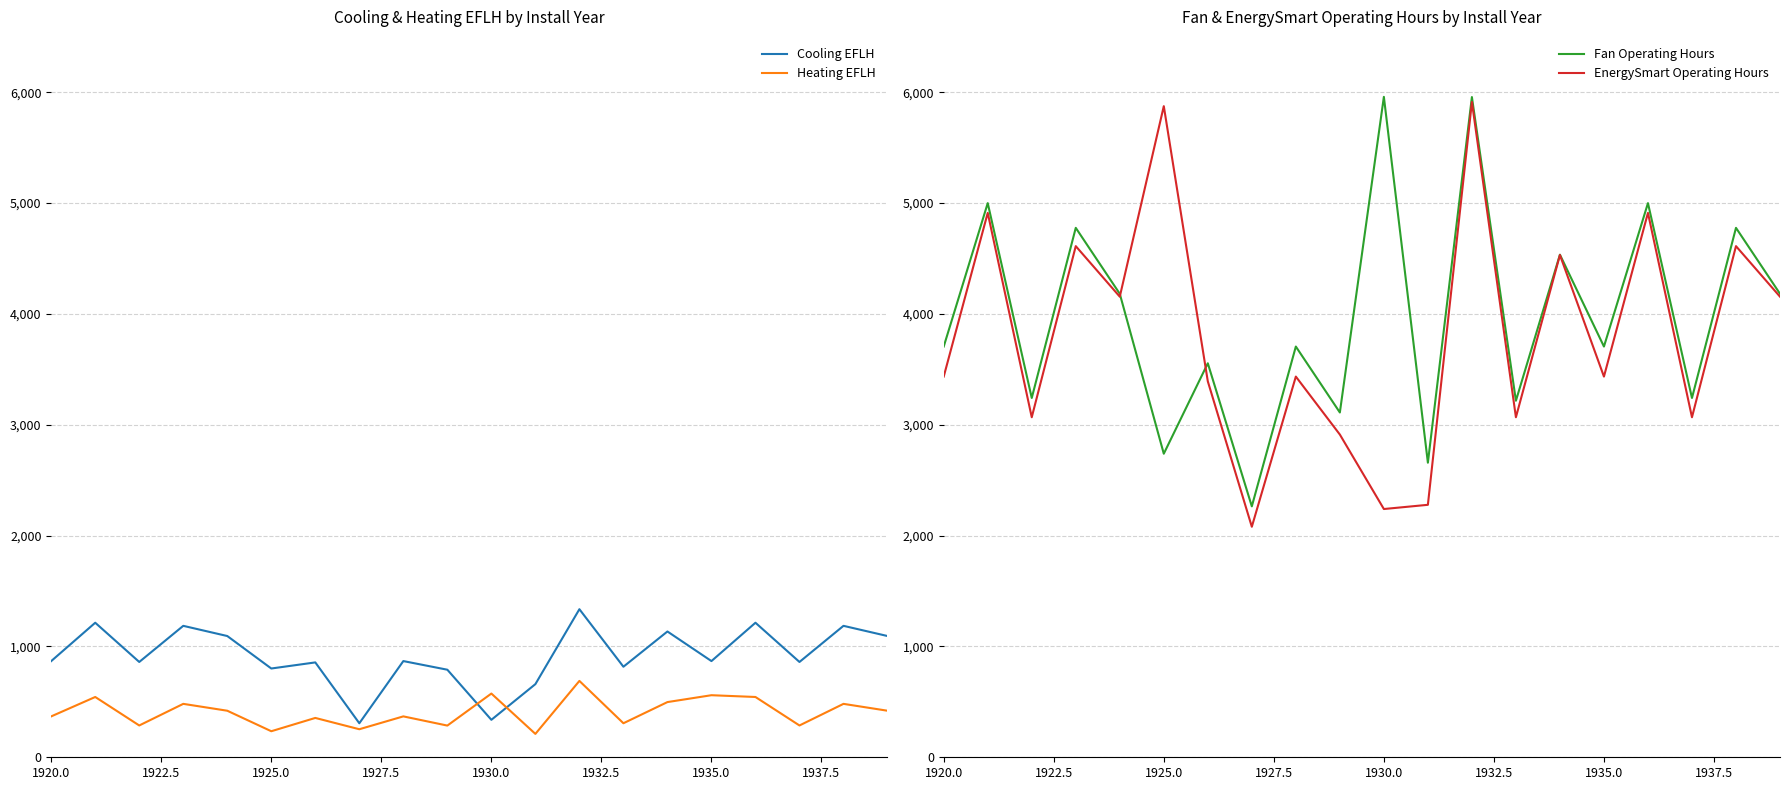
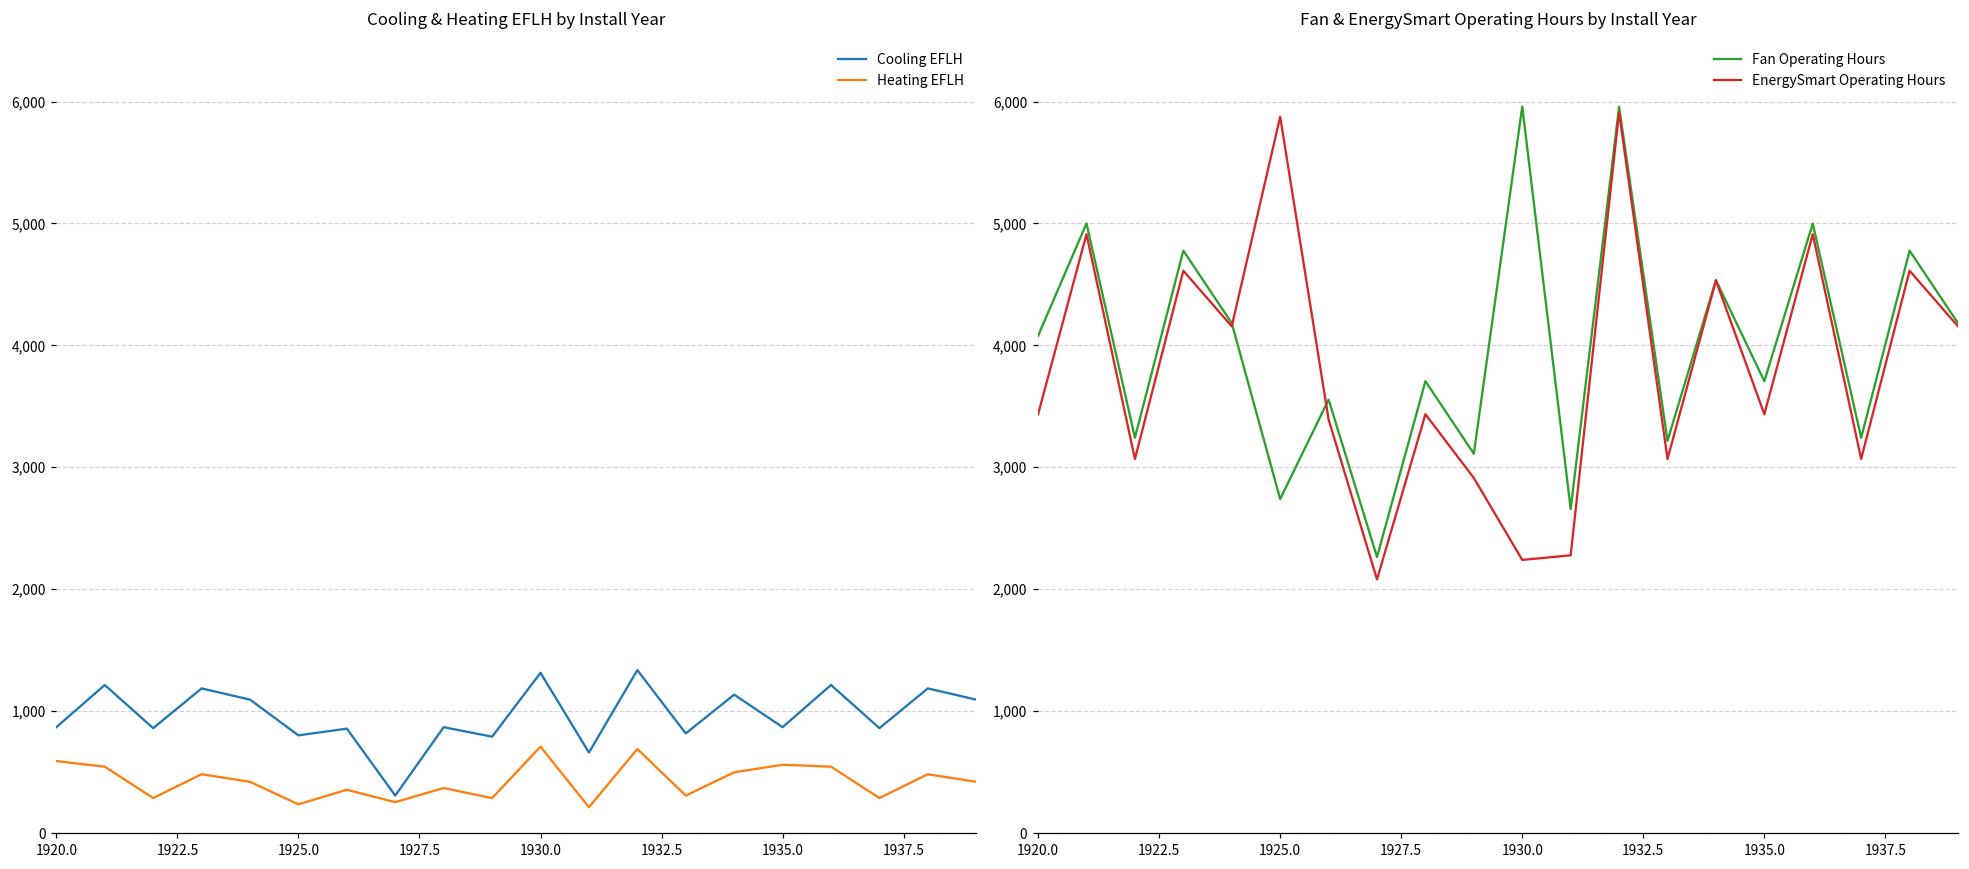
Cooling & Heating EFLH by Install Year, Heating EFLH, 1920.0: 370 -> 590
Cooling & Heating EFLH by Install Year, Cooling EFLH, 1930.0: 340 -> 1,310
Cooling & Heating EFLH by Install Year, Heating EFLH, 1930.0: 580 -> 710
Fan & EnergySmart Operating Hours by Install Year, Fan Operating Hours, 1920.0: 3,710 -> 4,080
